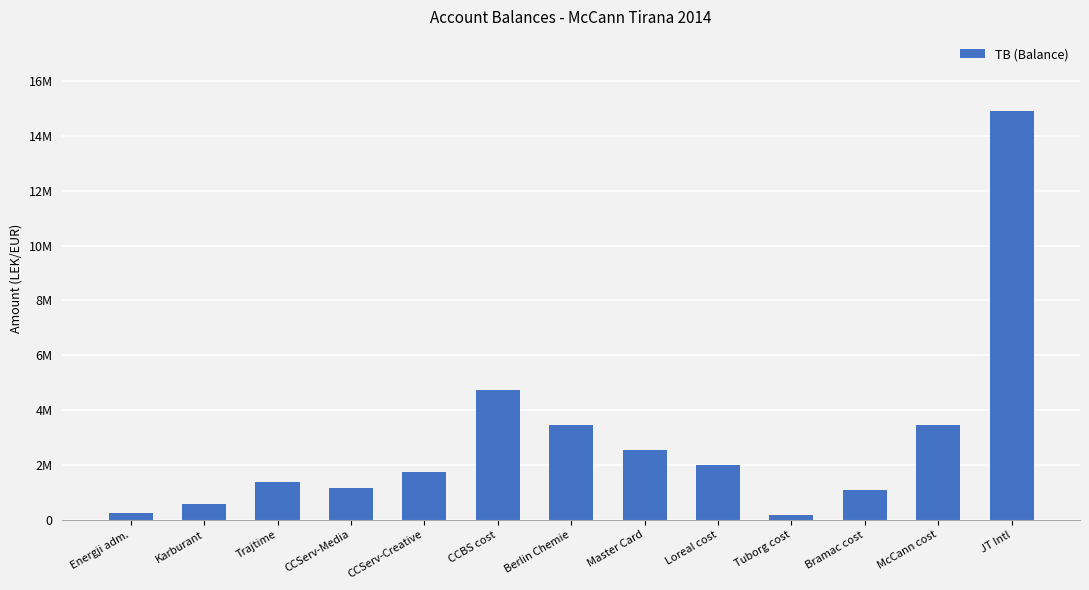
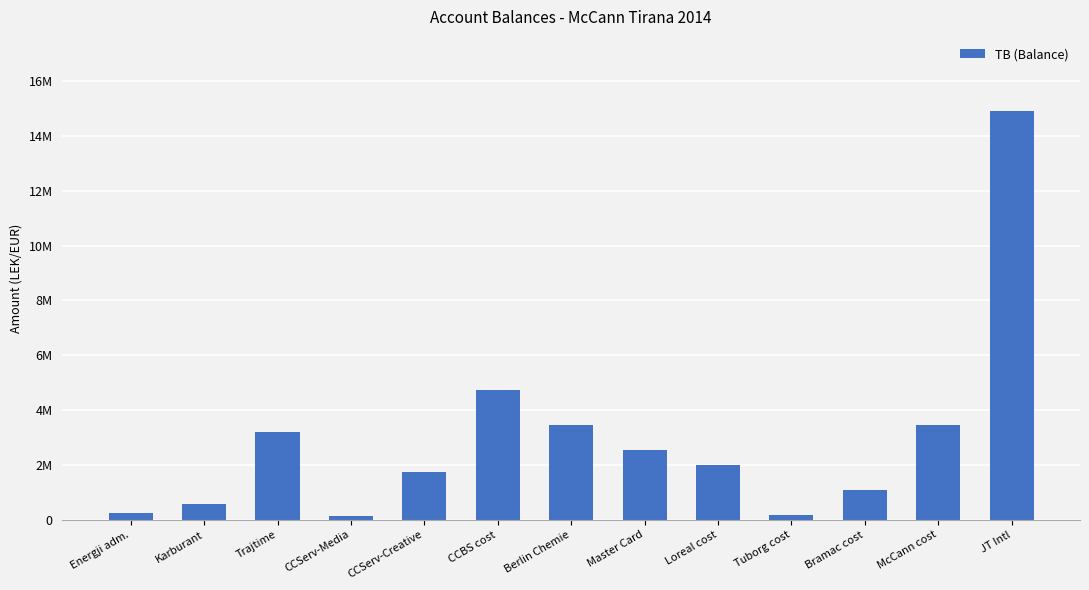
Trajtime: 1400000 -> 3200000
CCServ-Media: 1100000 -> 100000
